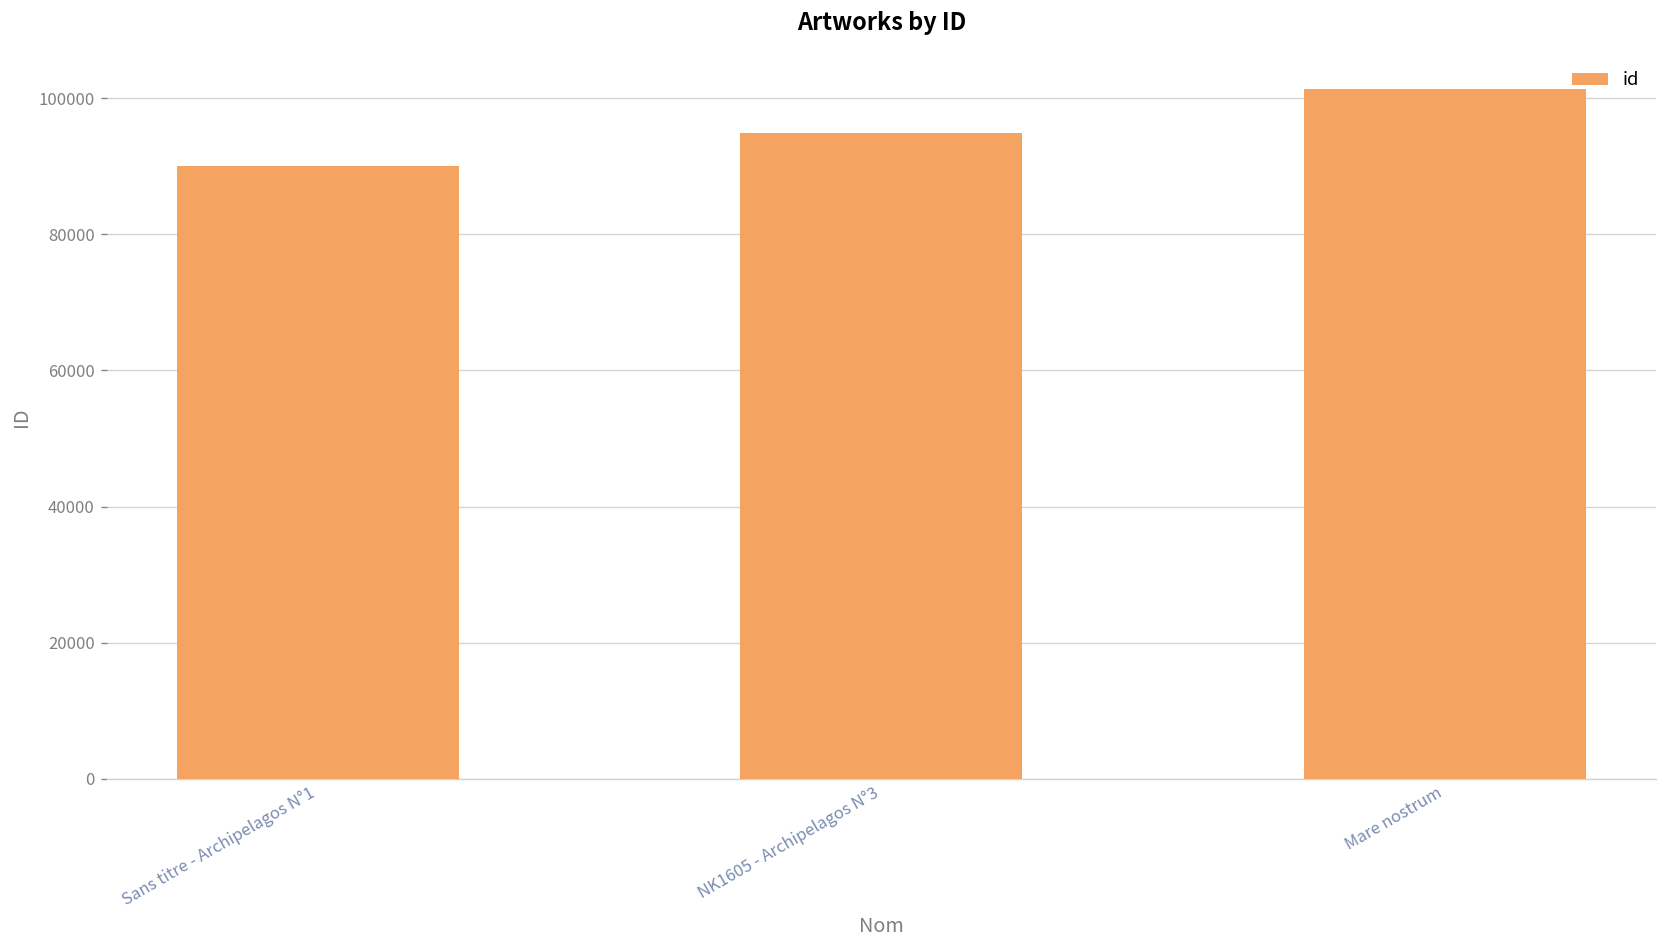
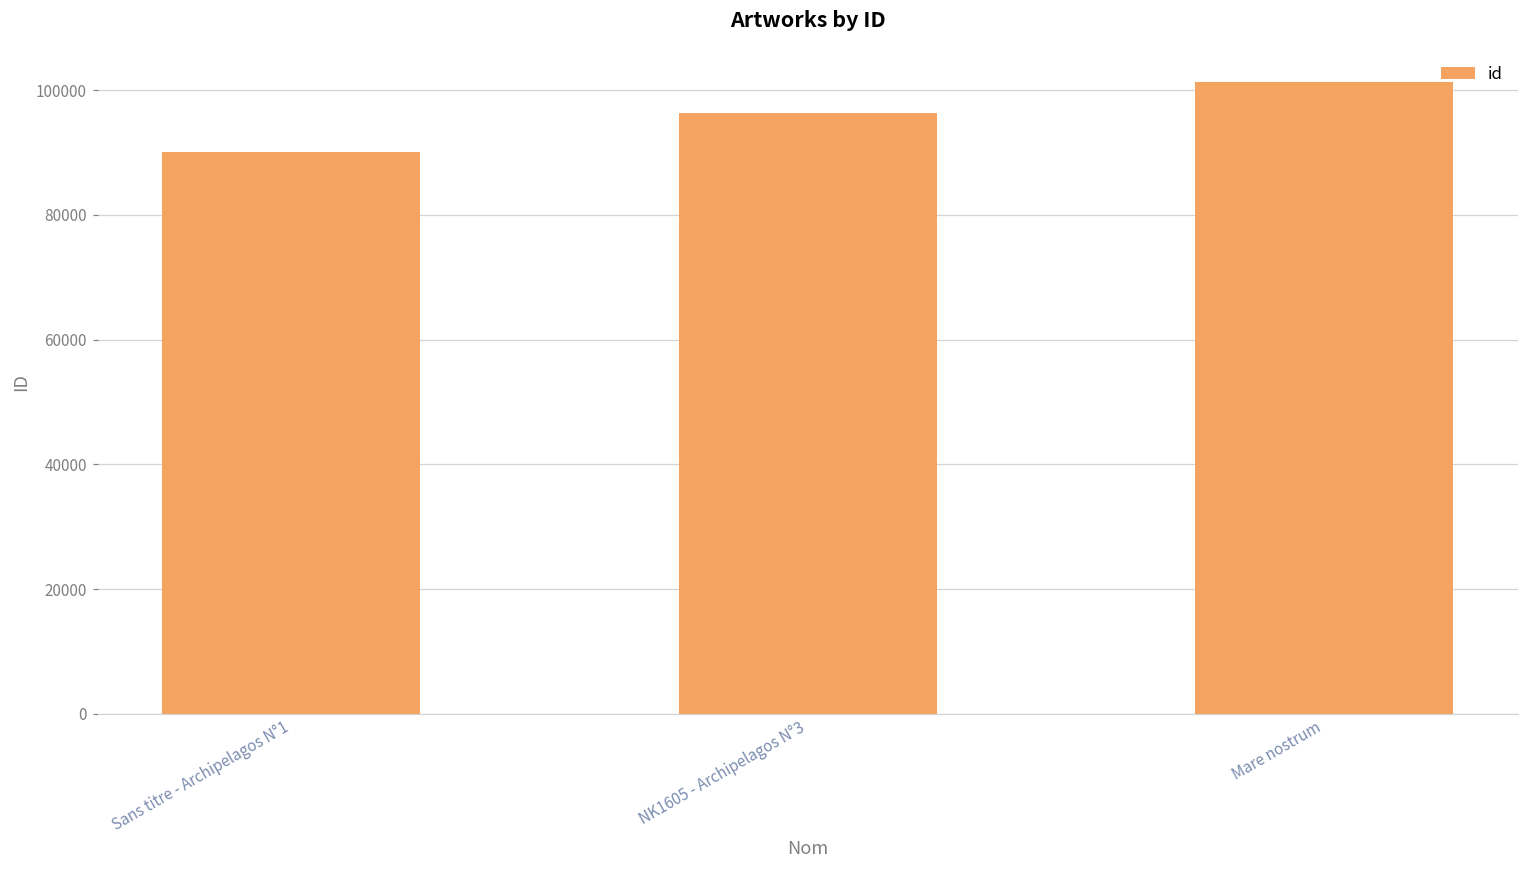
NK1605 - Archipelagos N°3: 95000 -> 96000
